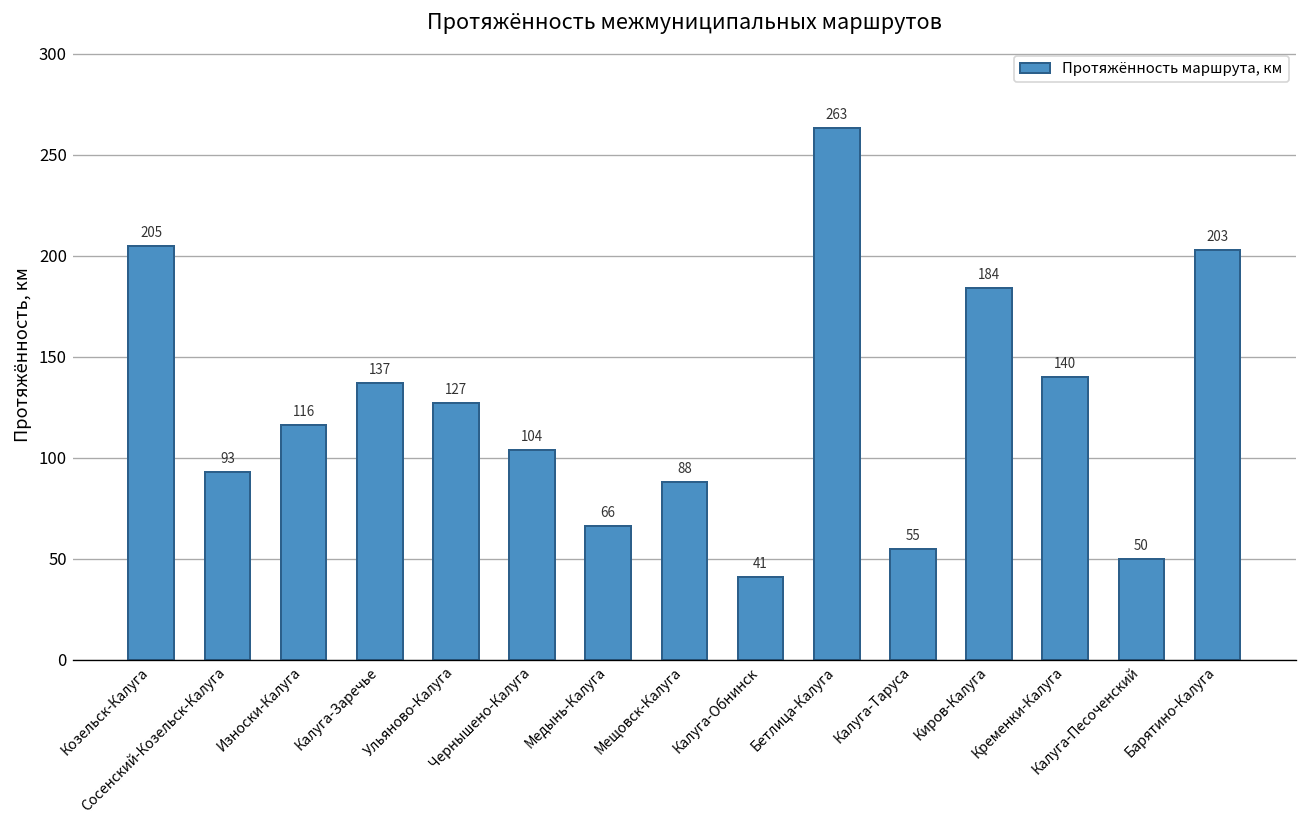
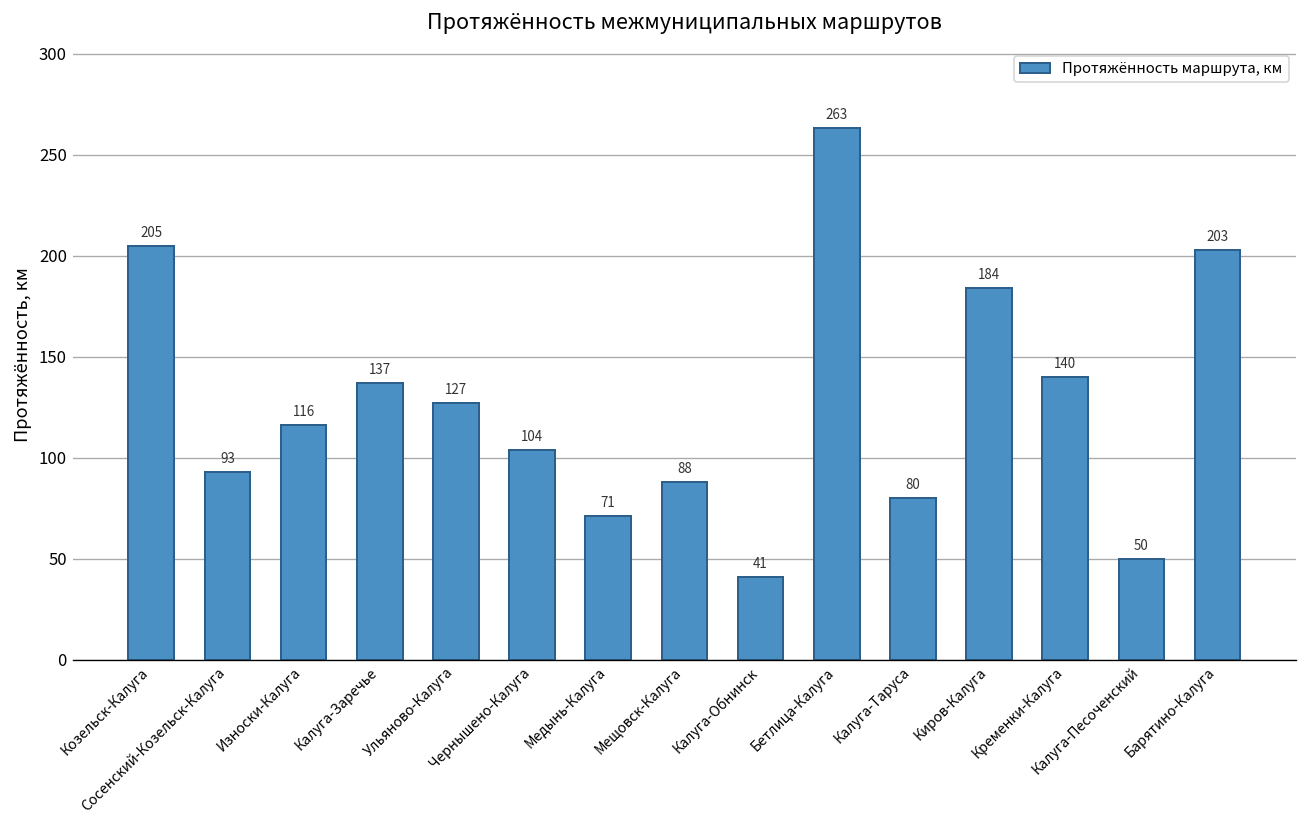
Медынь-Калуга: 66 -> 71
Калуга-Таруса: 55 -> 80
